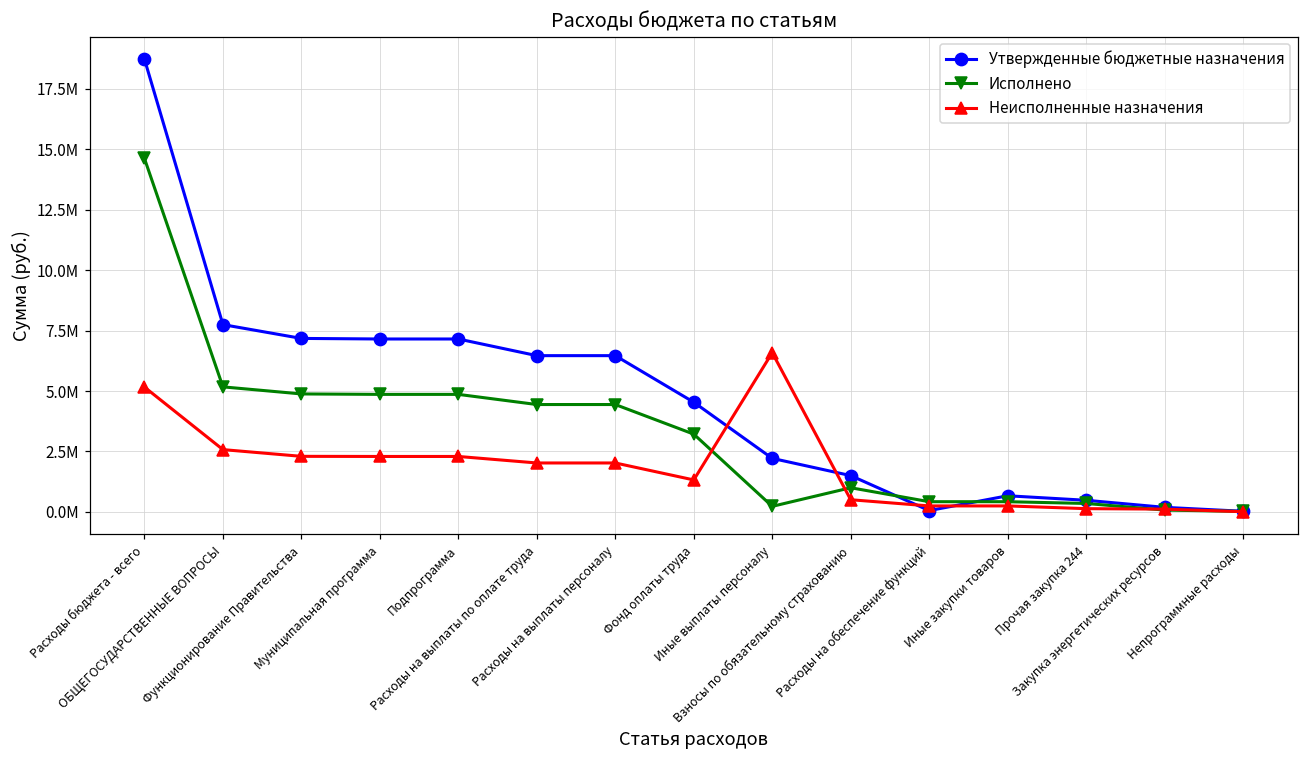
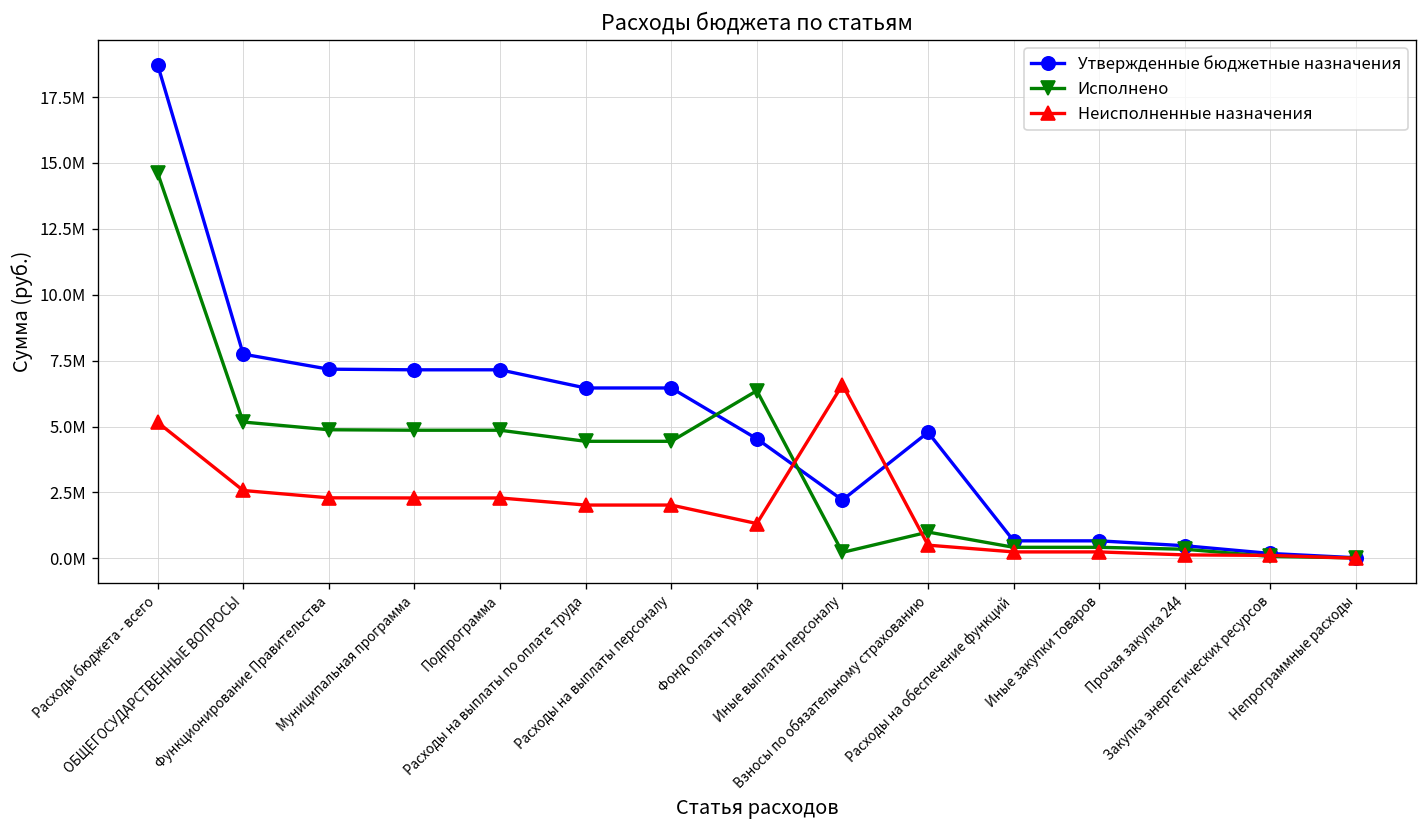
Исполнено, Фонд оплаты труда: 3200000 -> 6400000
Утвержденные бюджетные назначения, Взносы по обязательному страхованию: 1500000 -> 4800000
Утвержденные бюджетные назначения, Расходы на обеспечение функций: 100000 -> 700000
